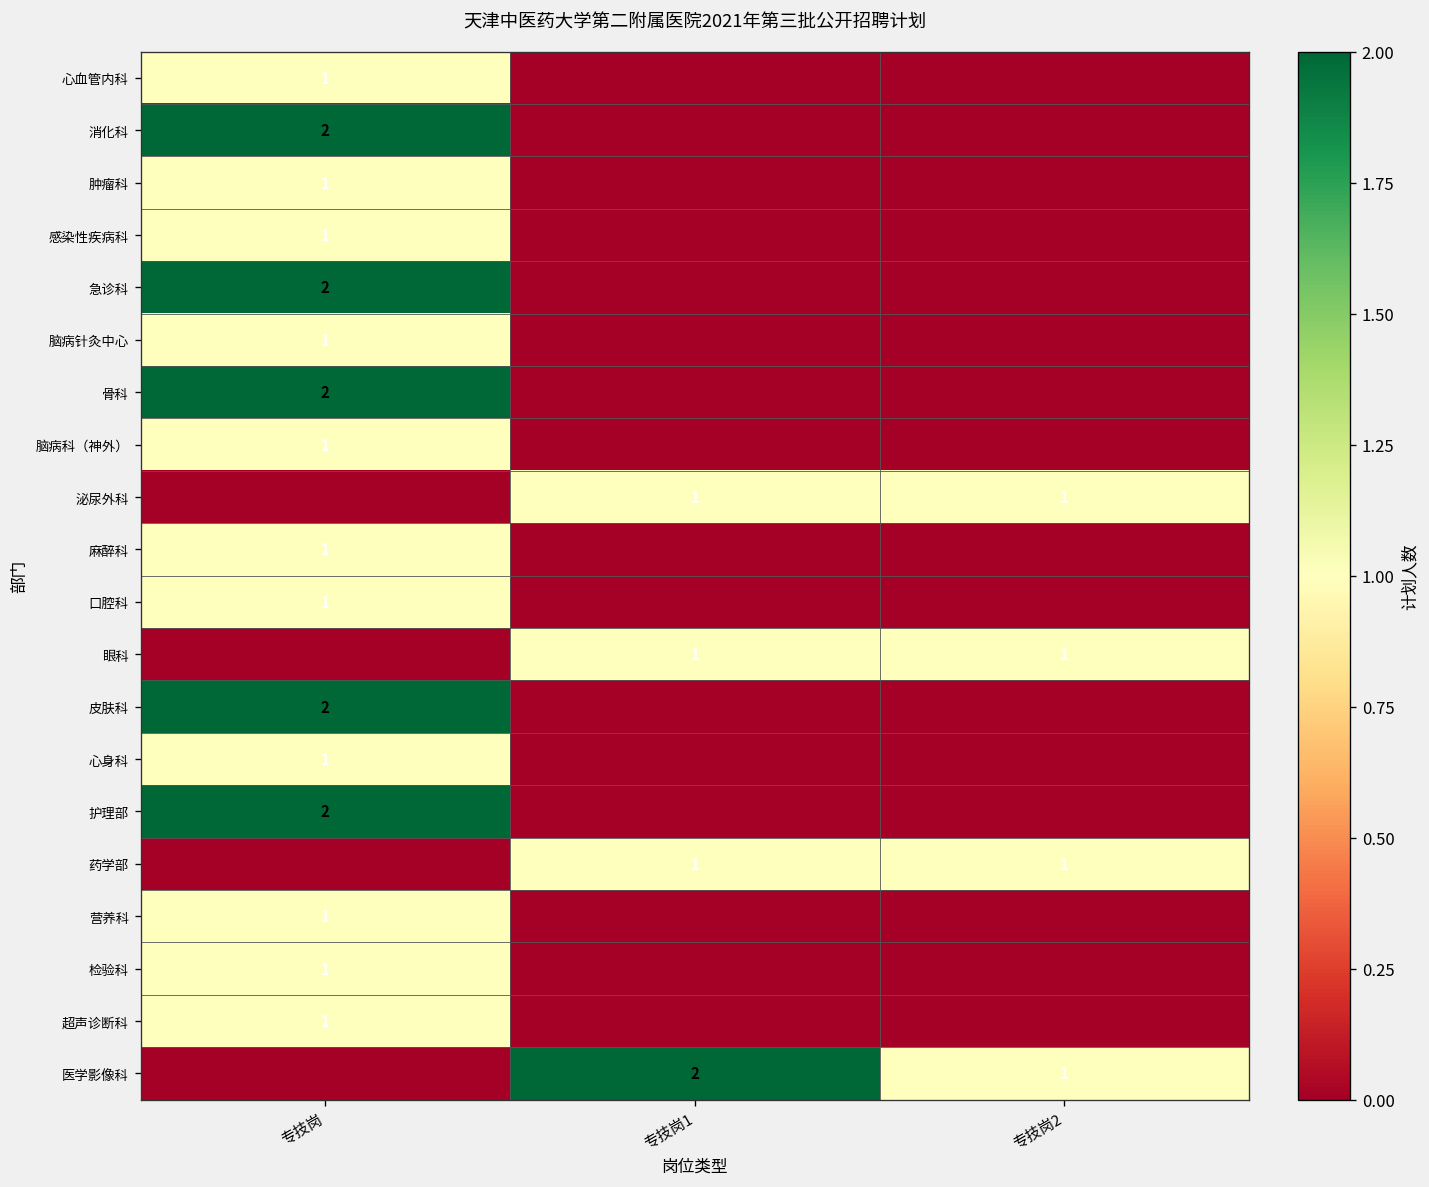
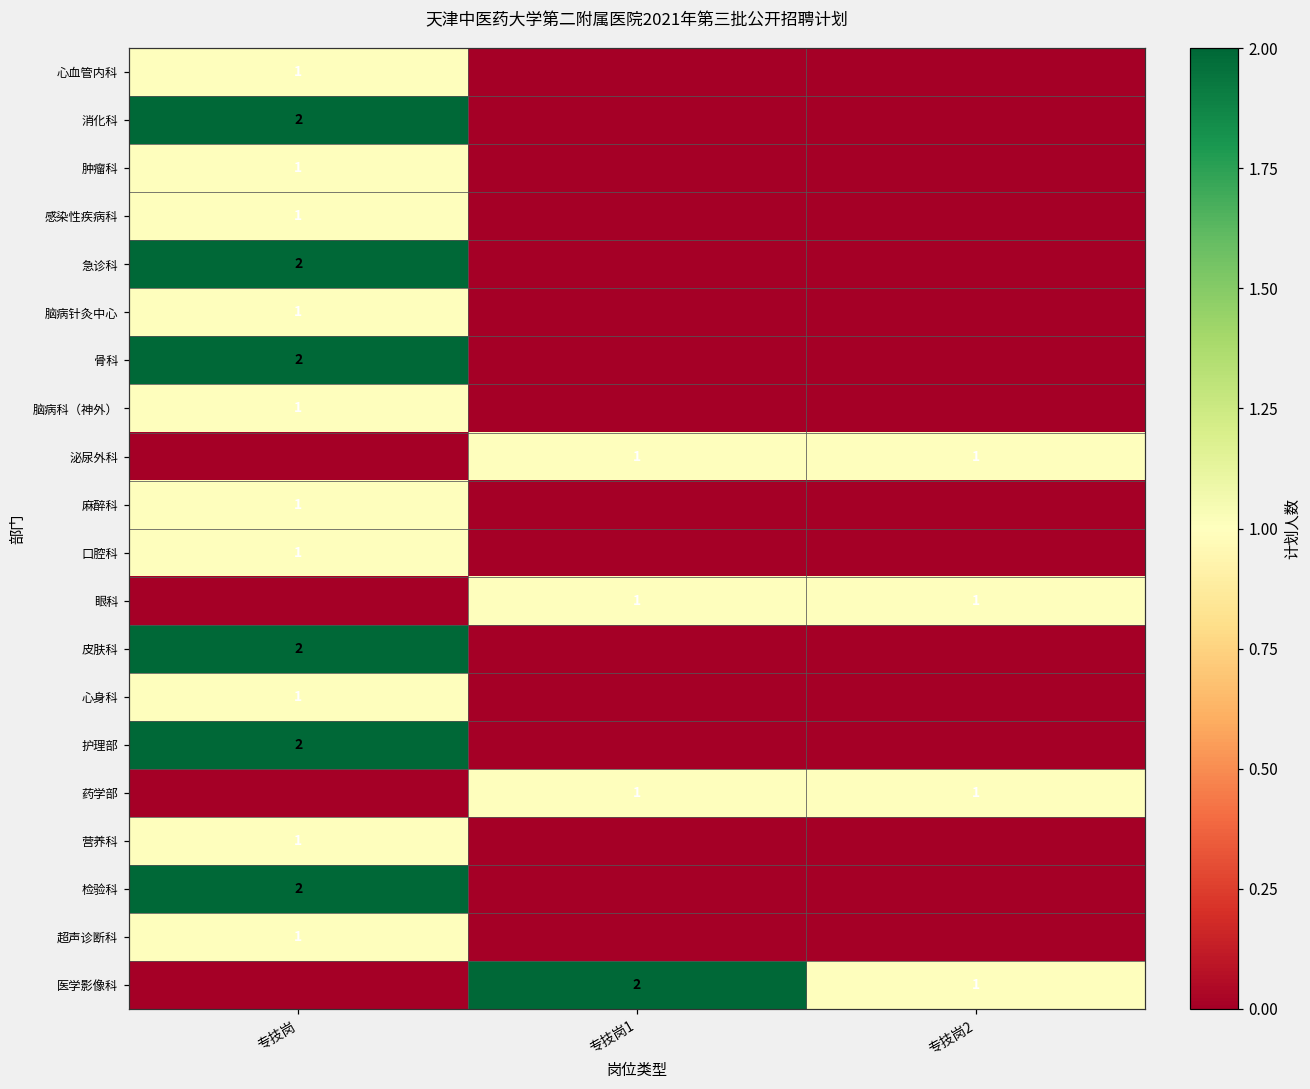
检验科, 专技岗: 1 -> 2
